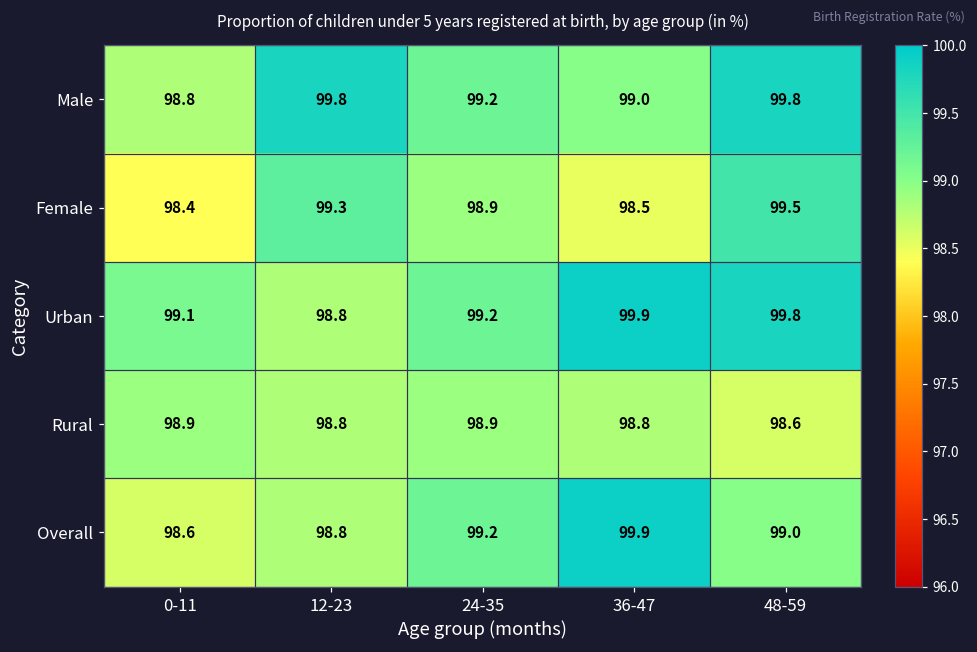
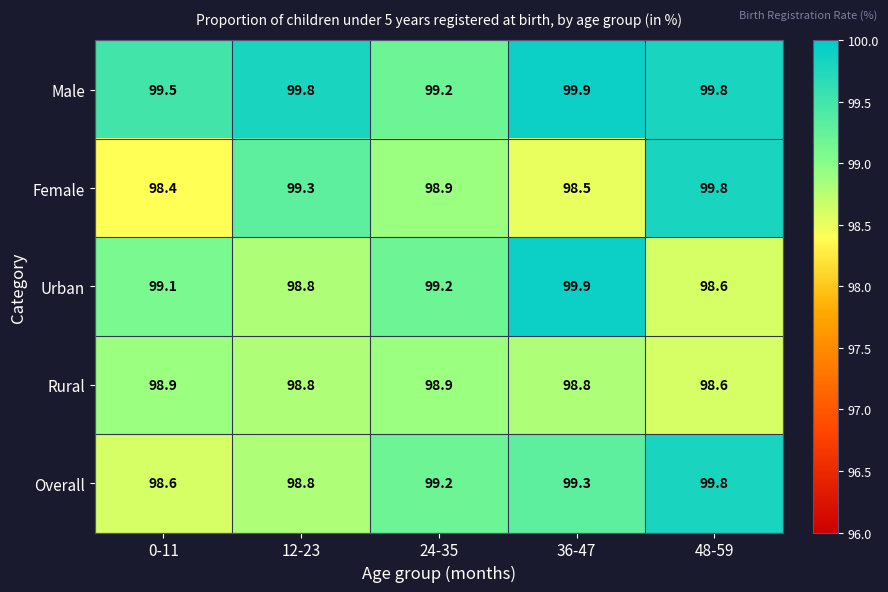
Male, 0-11: 98.8 -> 99.5
Male, 36-47: 99.0 -> 99.9
Female, 48-59: 99.5 -> 99.8
Urban, 48-59: 99.8 -> 98.6
Overall, 36-47: 99.9 -> 99.3
Overall, 48-59: 99.0 -> 99.8
